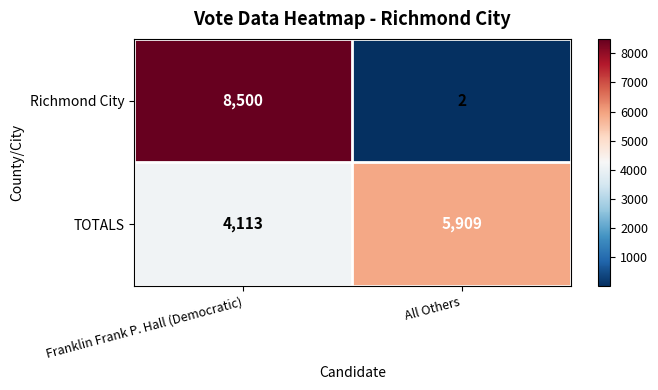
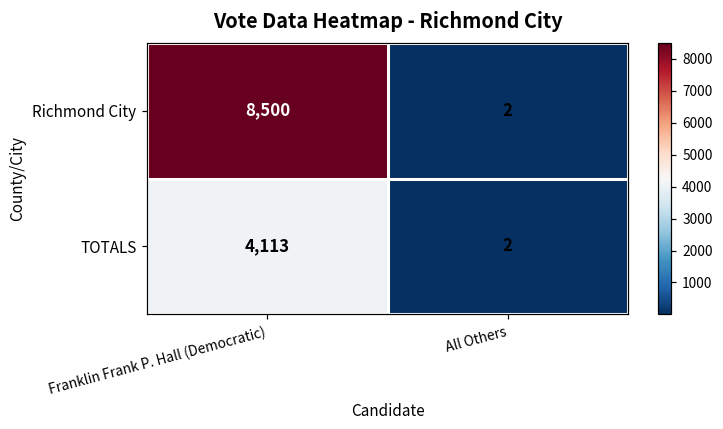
TOTALS, All Others: 5,909 -> 2
